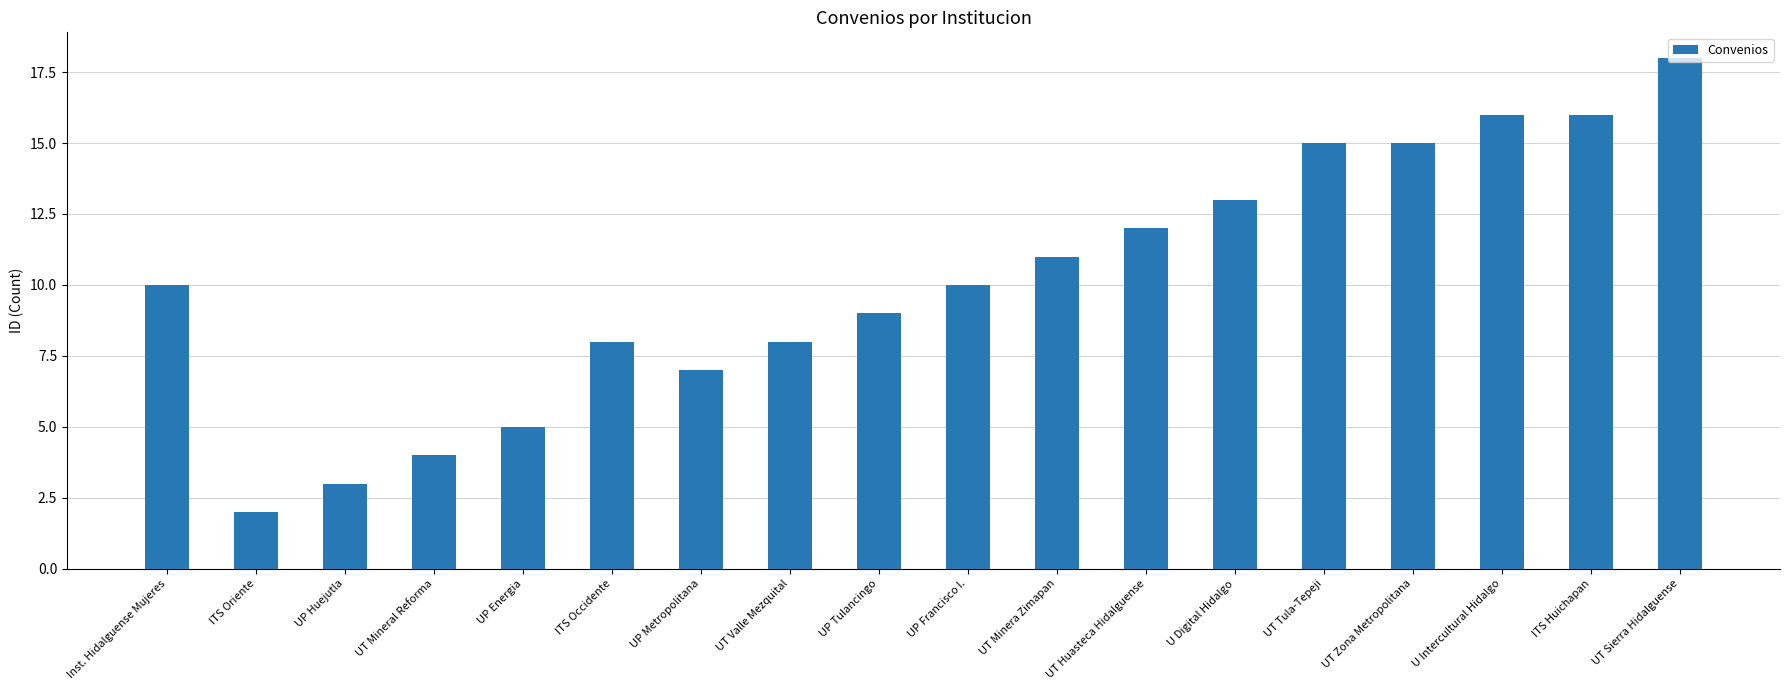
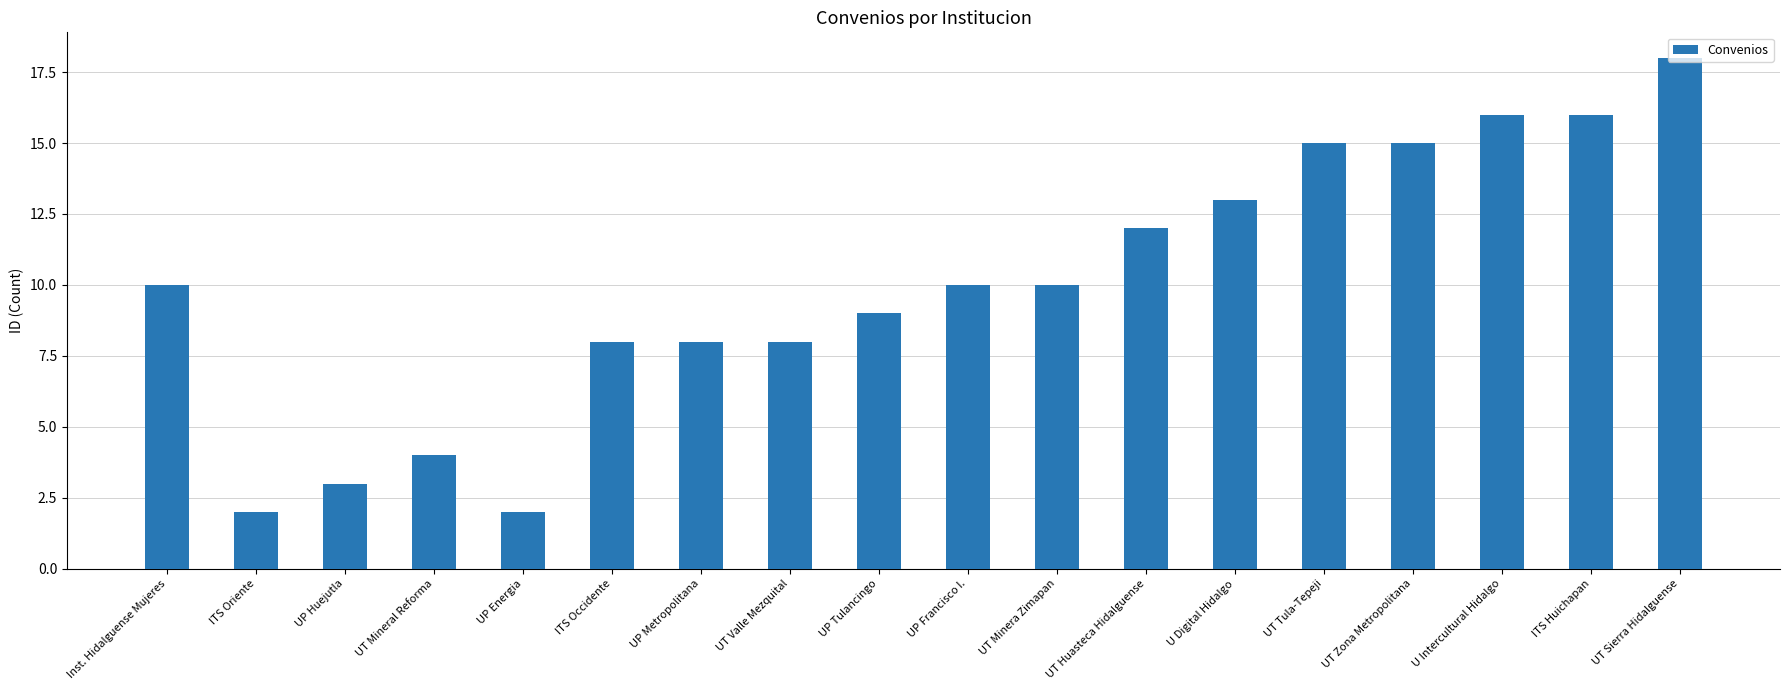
UP Energia: 5 -> 2
UP Metropolitana: 7 -> 8
UT Minera Zimapan: 11 -> 10
